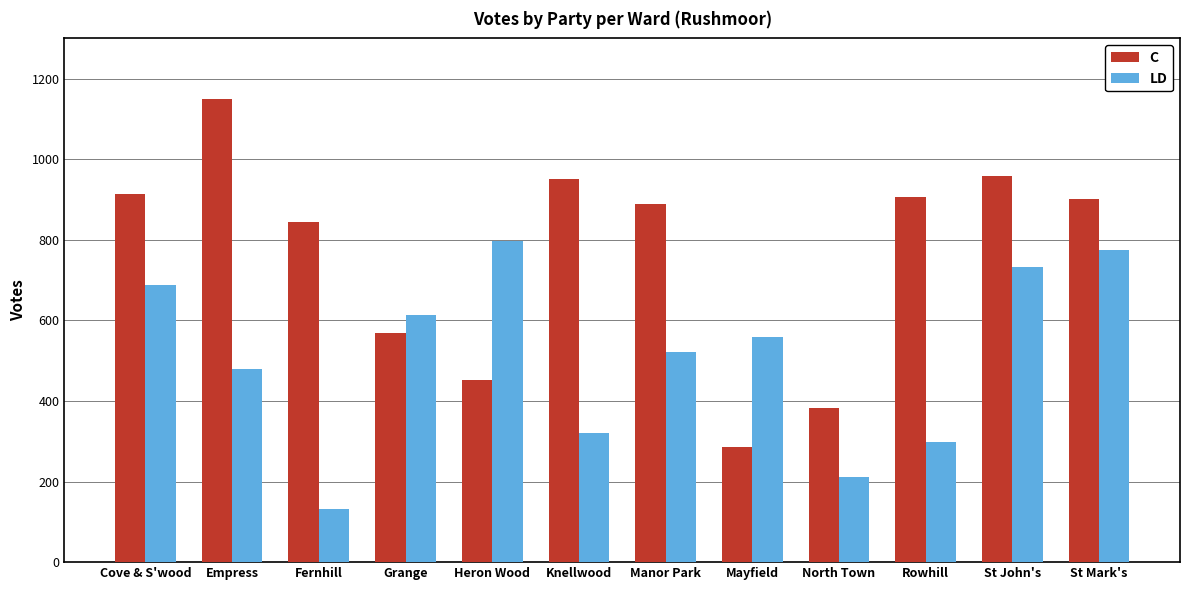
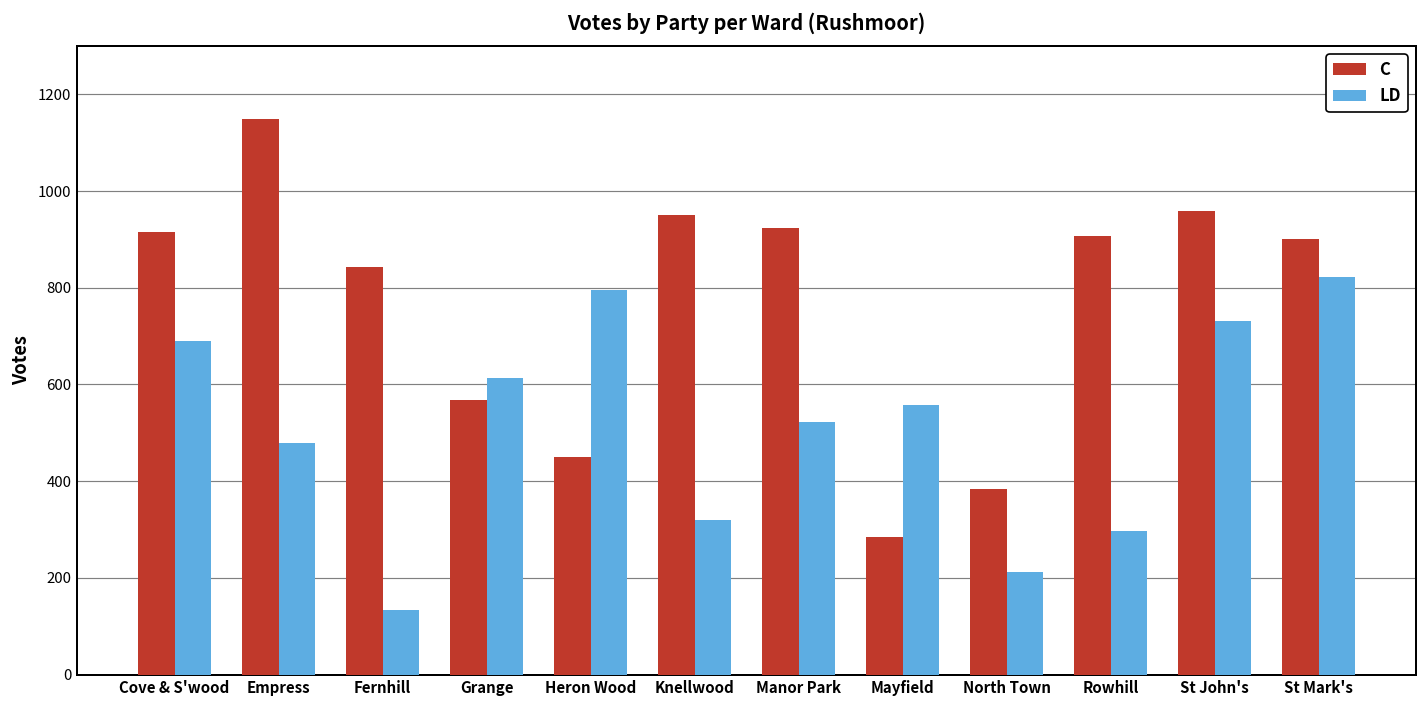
C, Manor Park: 890 -> 920
LD, St Mark's: 780 -> 820
